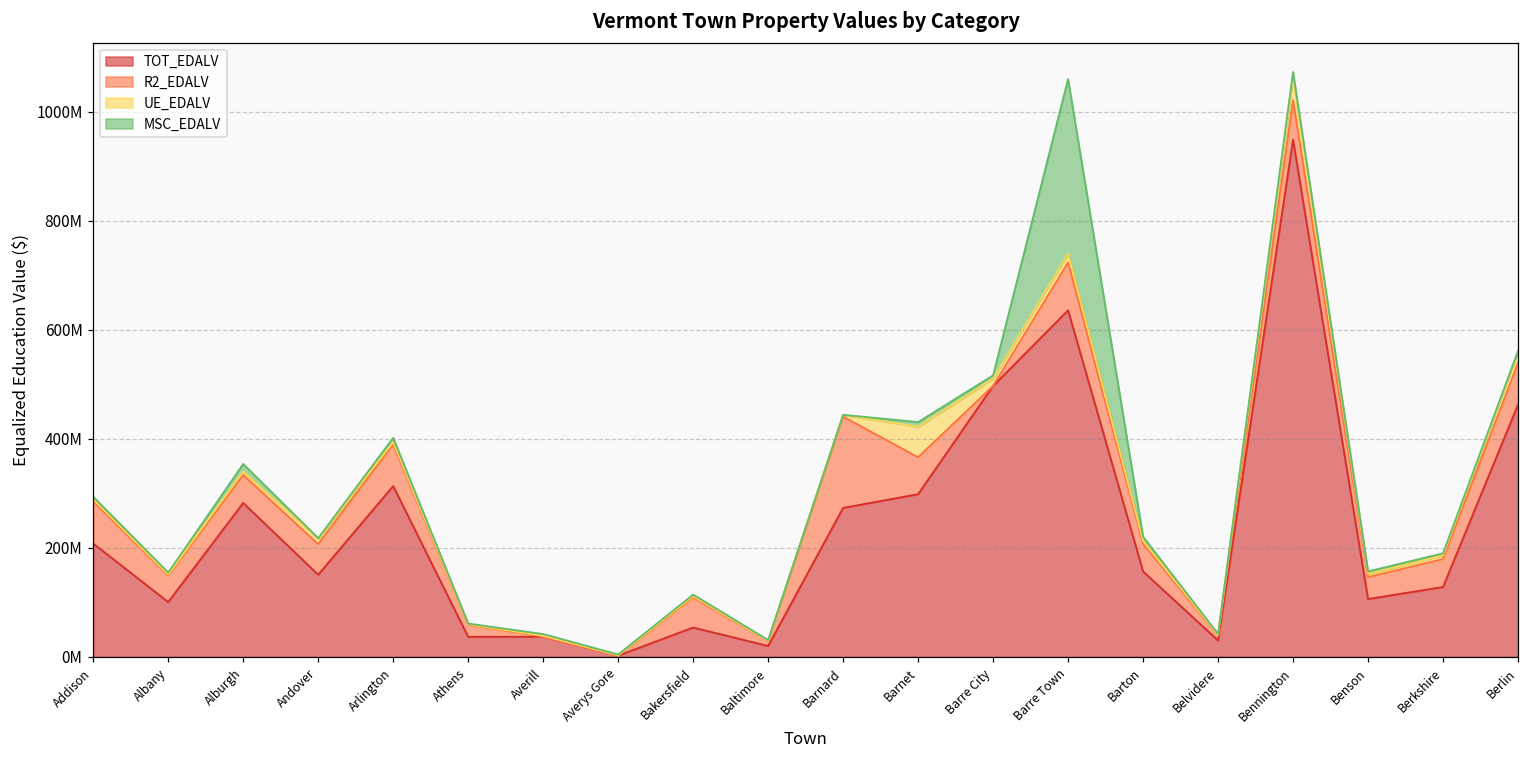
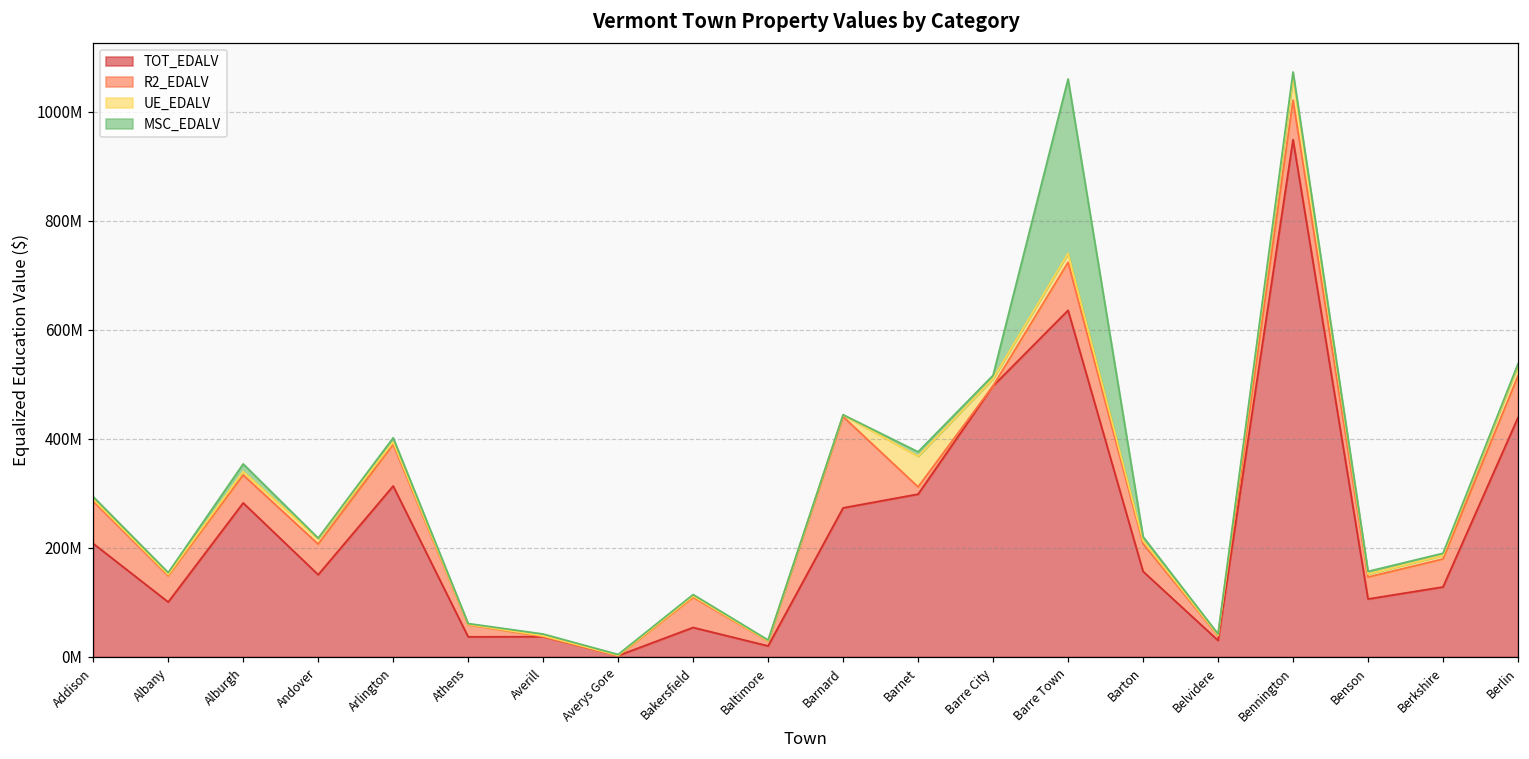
R2_EDALV, Barnet: 70000000 -> 10000000
TOT_EDALV, Berlin: 460000000 -> 440000000
